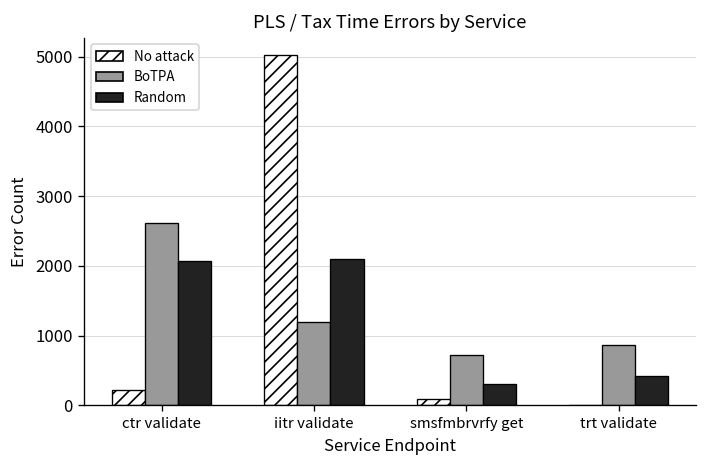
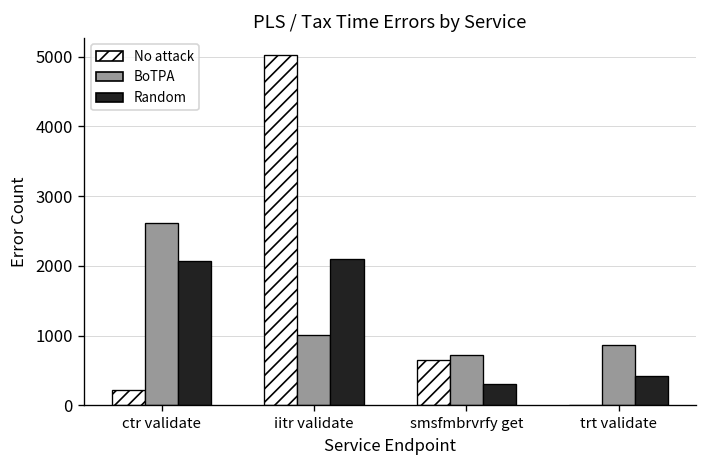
BoTPA, iitr validate: 1200 -> 1000
No attack, smsfmbrvrfy get: 100 -> 700
